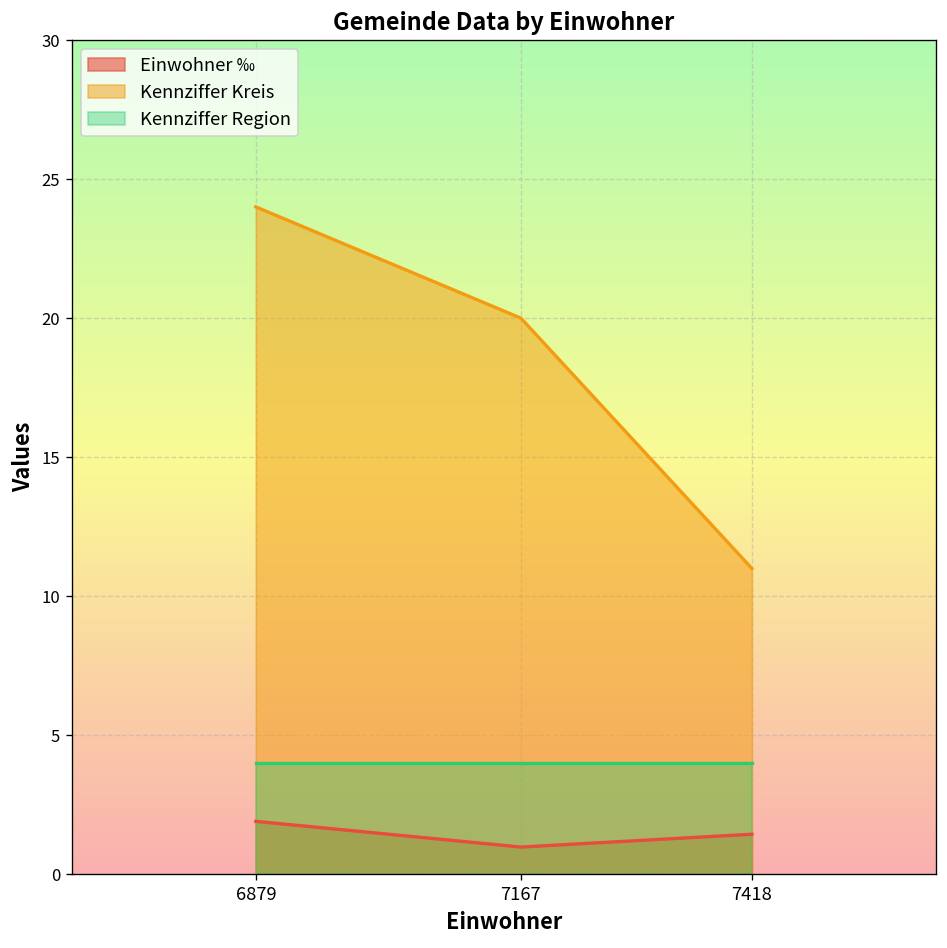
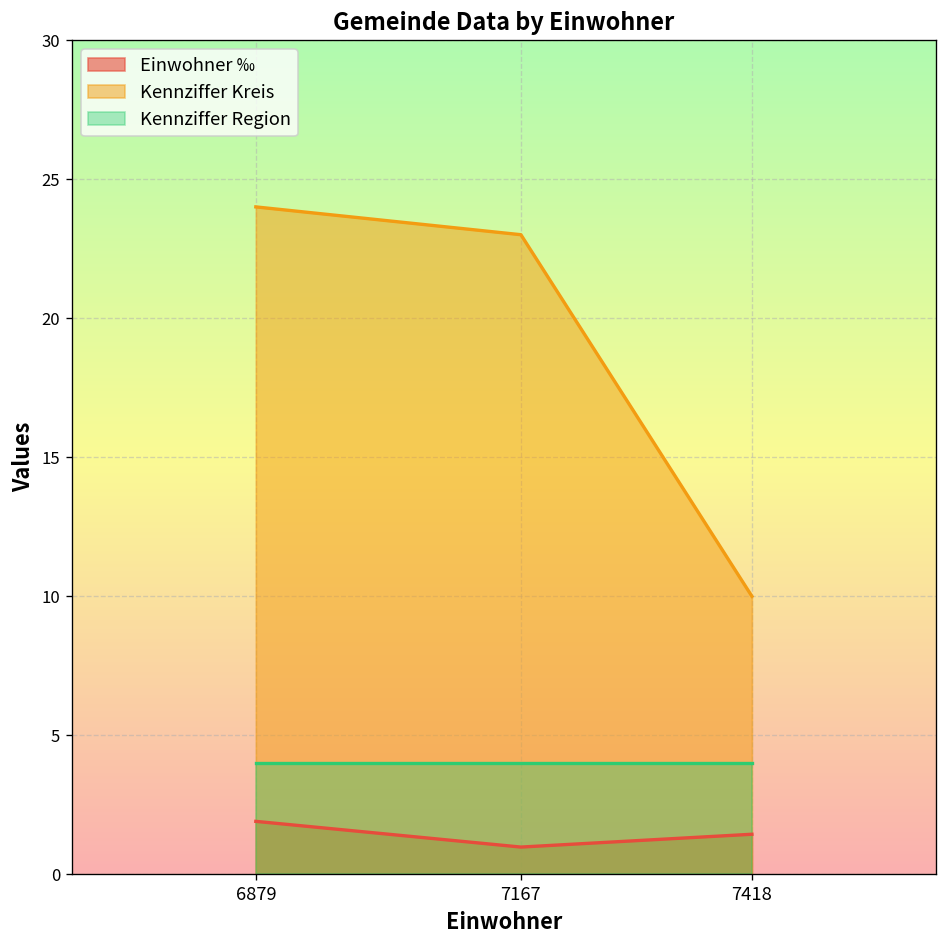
Kennziffer Kreis, 7167: 20 -> 23
Kennziffer Kreis, 7418: 11 -> 10
